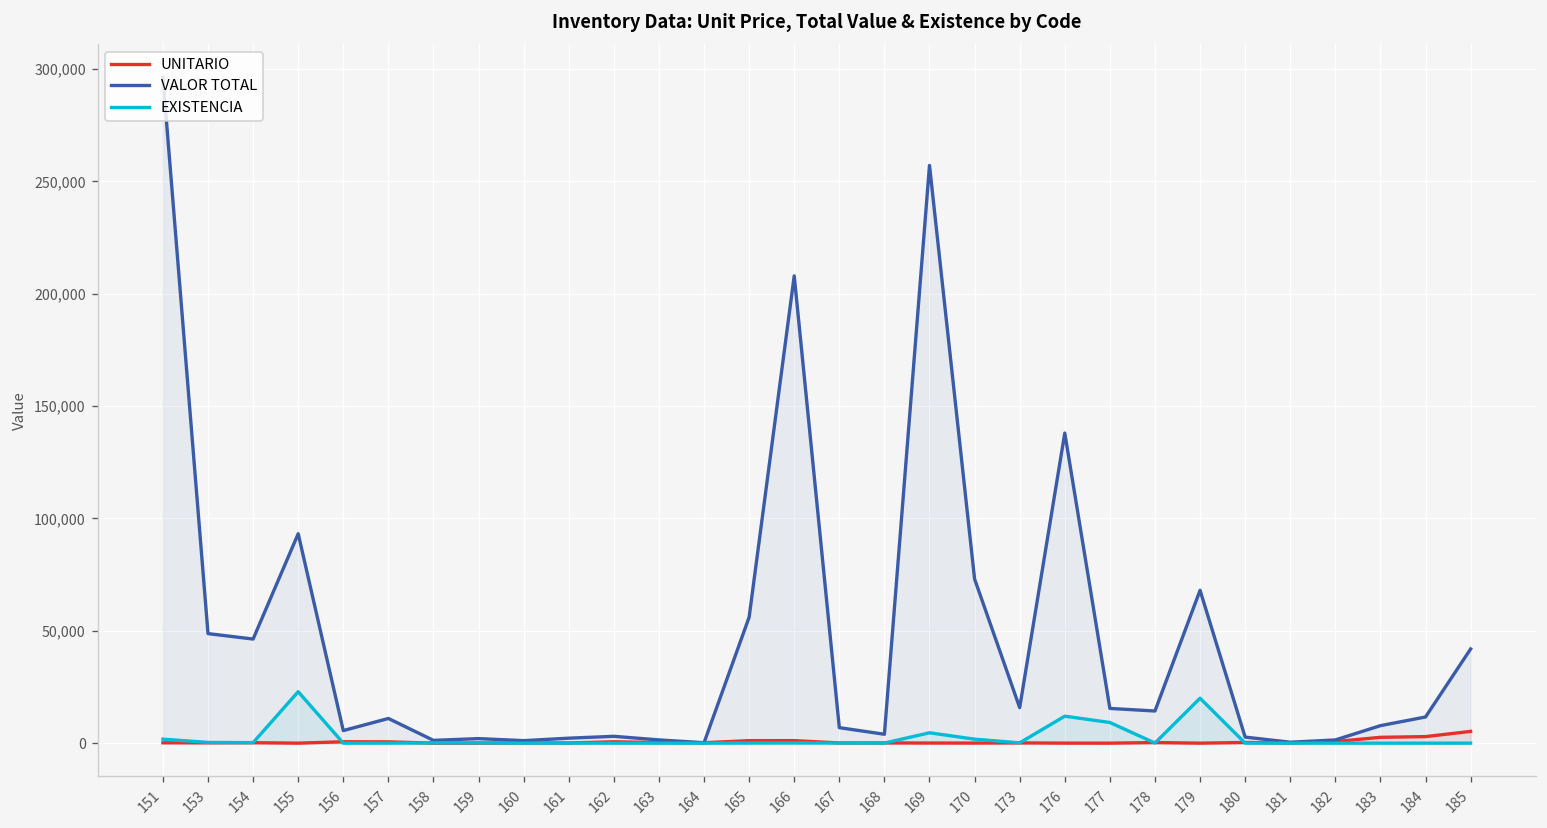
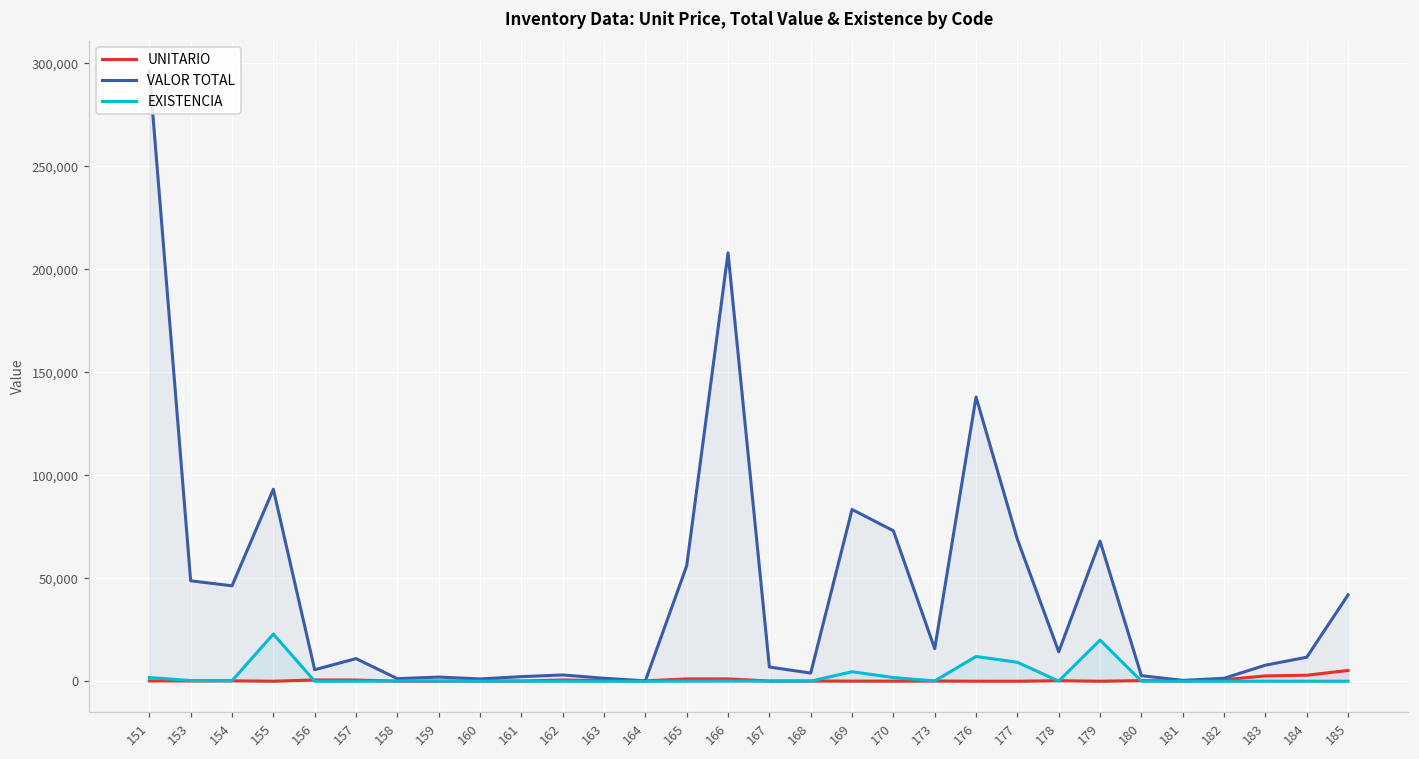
VALOR TOTAL, 169: 257,000 -> 83,000
VALOR TOTAL, 177: 15,000 -> 69,000
